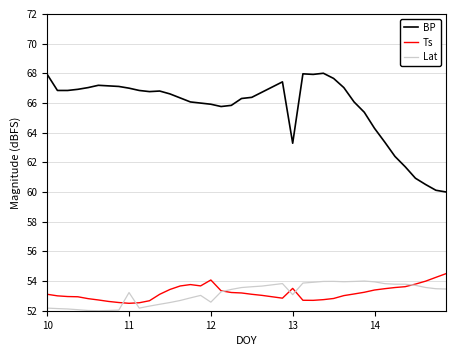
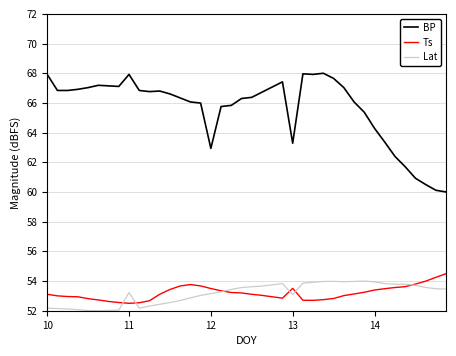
BP, 11: 67.0 -> 67.9
BP, 12: 65.9 -> 62.9
Ts, 12: 54.1 -> 53.5
Lat, 12: 52.6 -> 53.2
